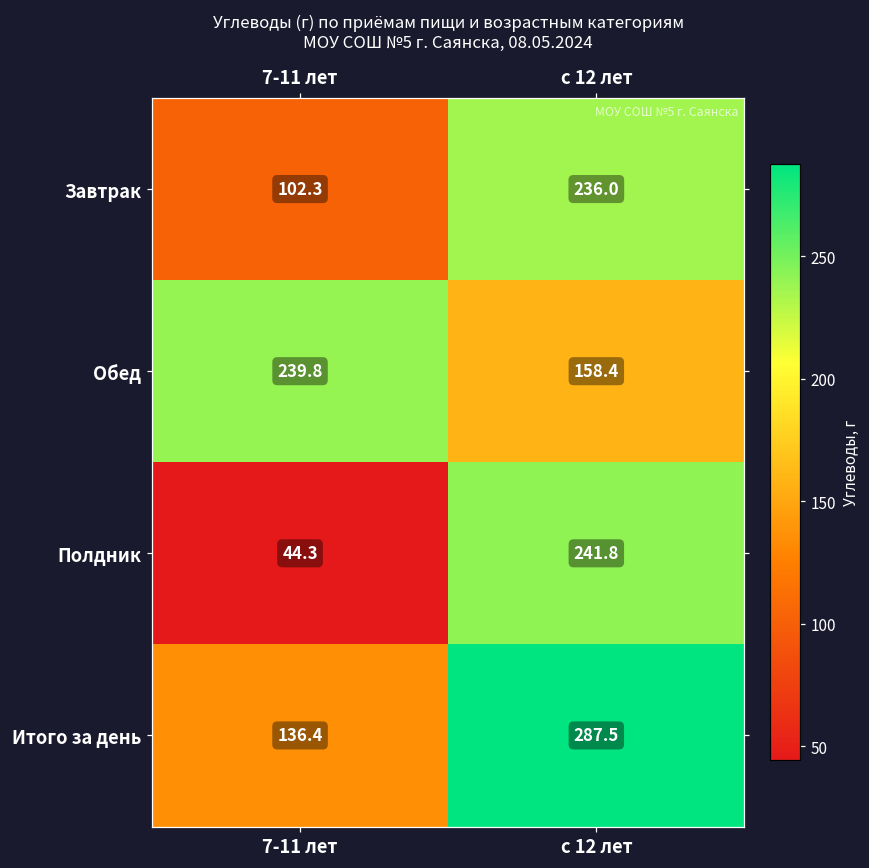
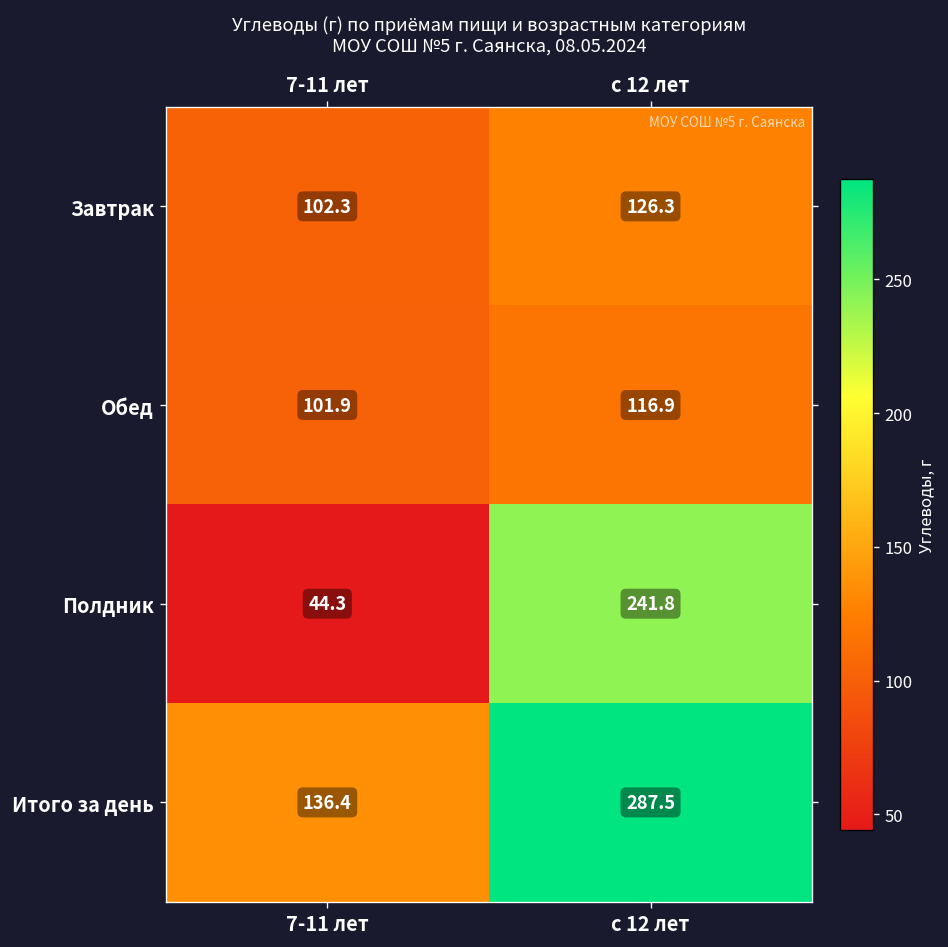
Завтрак, с 12 лет: 236.0 -> 126.3
Обед, 7-11 лет: 239.8 -> 101.9
Обед, с 12 лет: 158.4 -> 116.9
